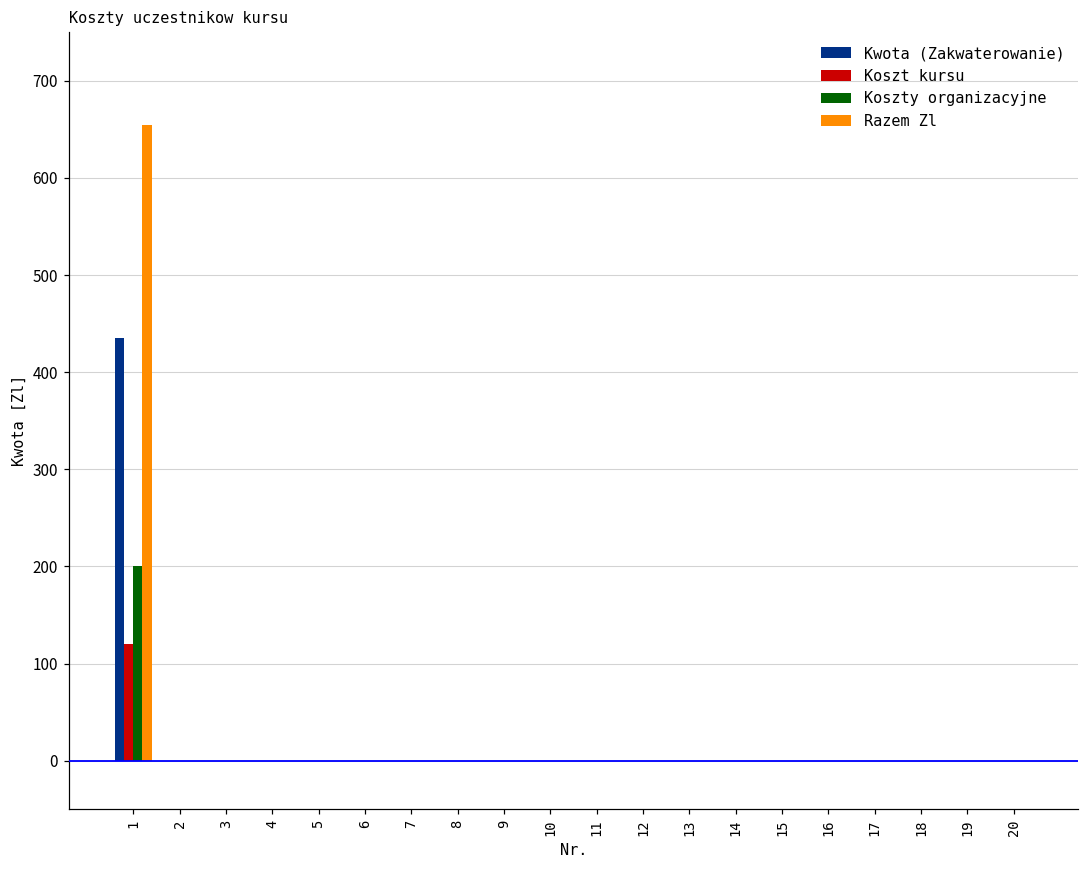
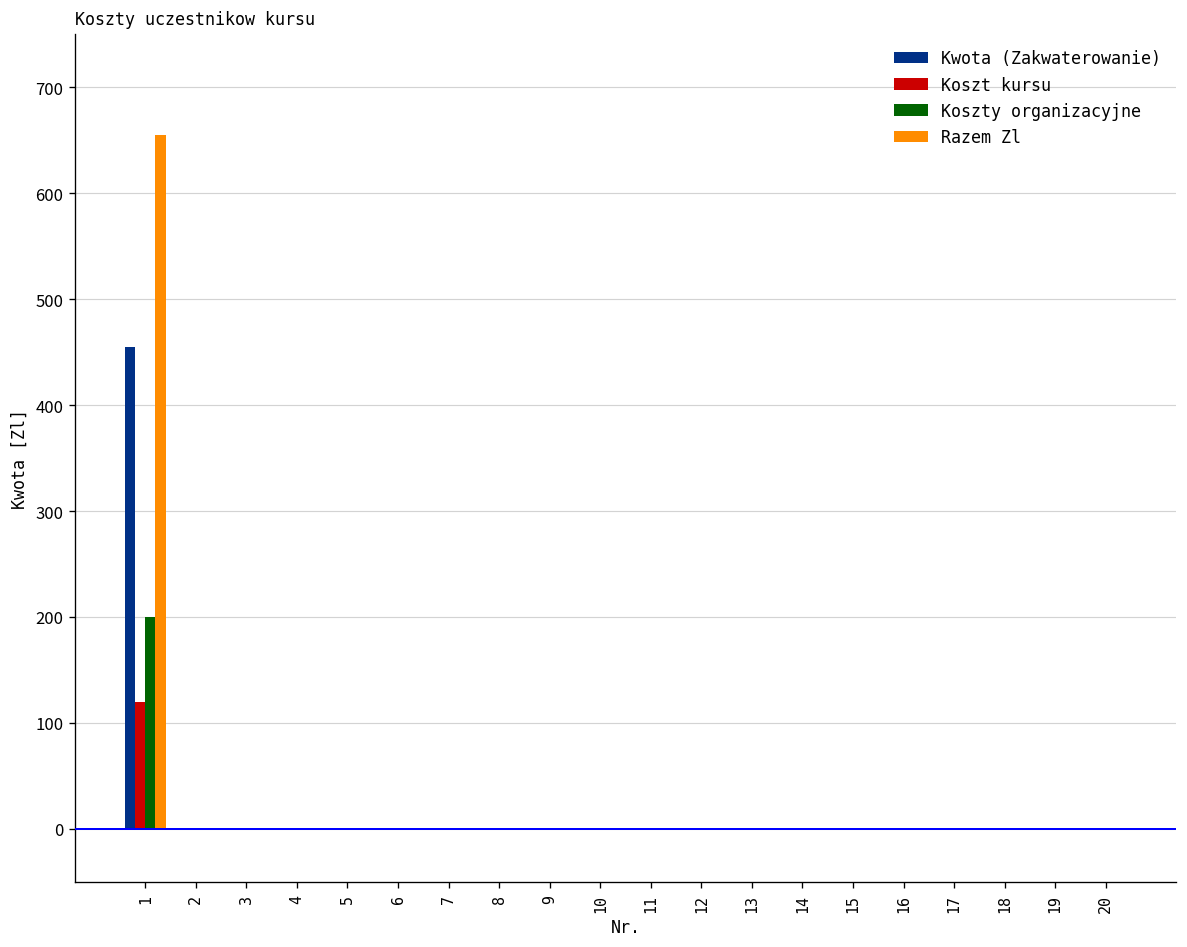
Kwota (Zakwaterowanie), 1: 440 -> 460
